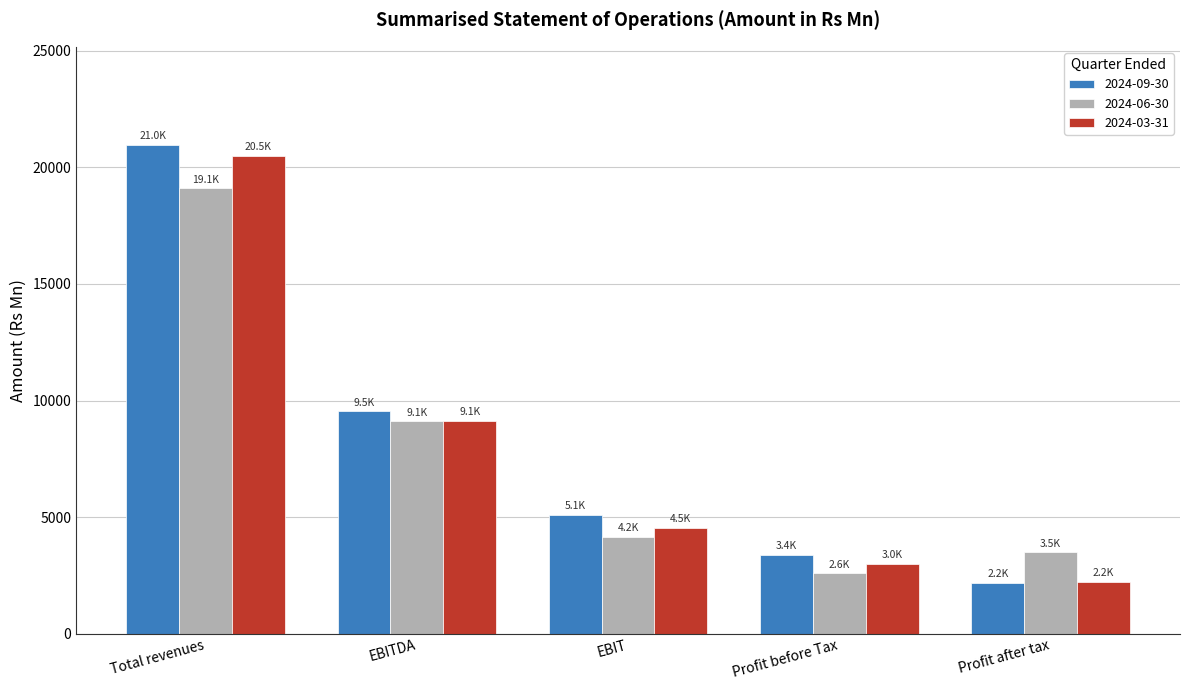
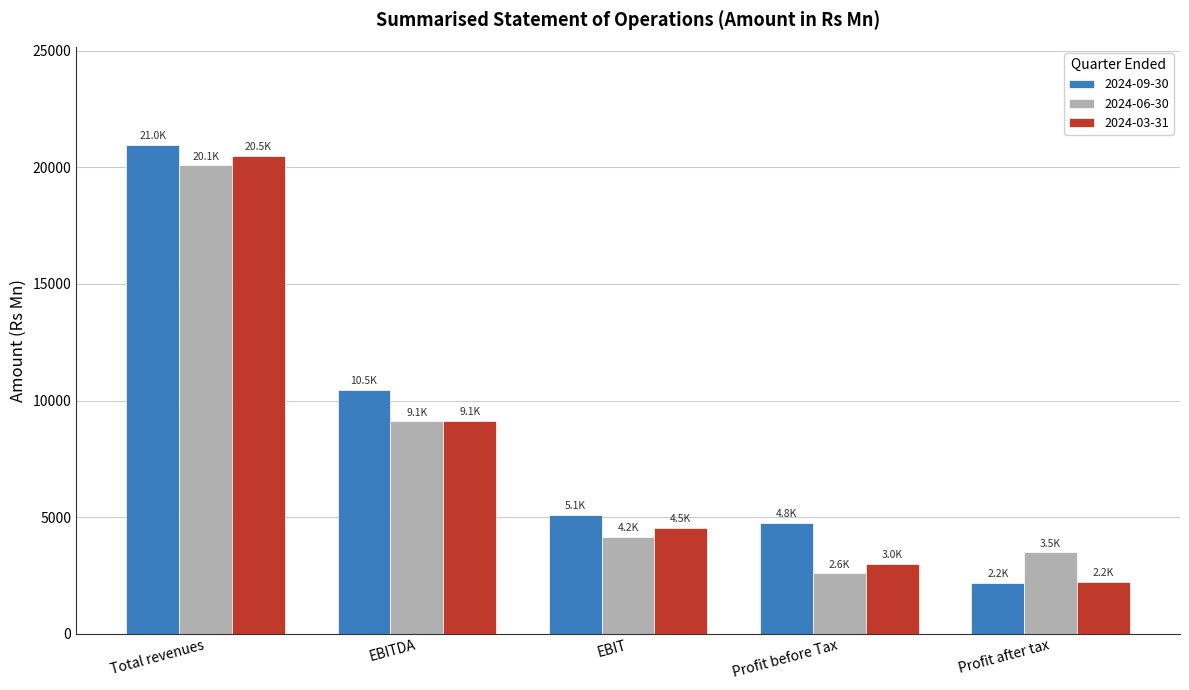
2024-06-30, Total revenues: 19.1K -> 20.1K
2024-09-30, EBITDA: 9.5K -> 10.5K
2024-09-30, Profit before Tax: 3.4K -> 4.8K
